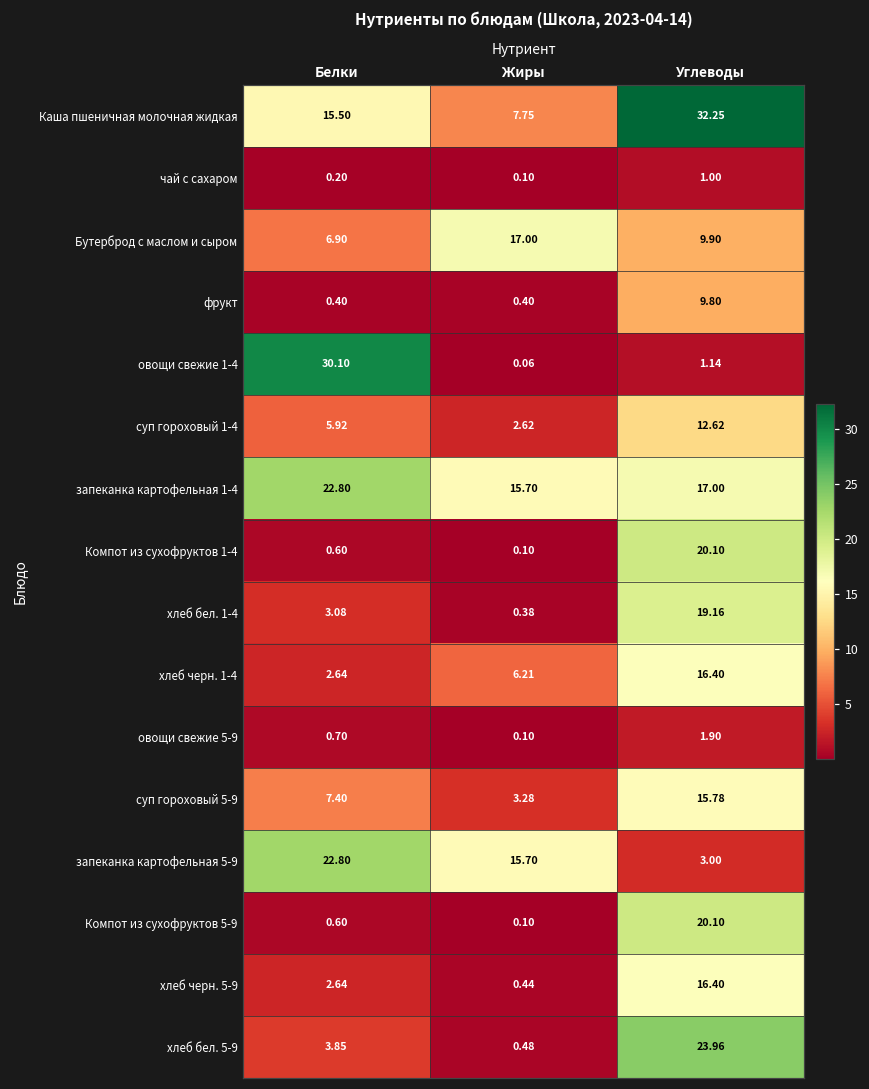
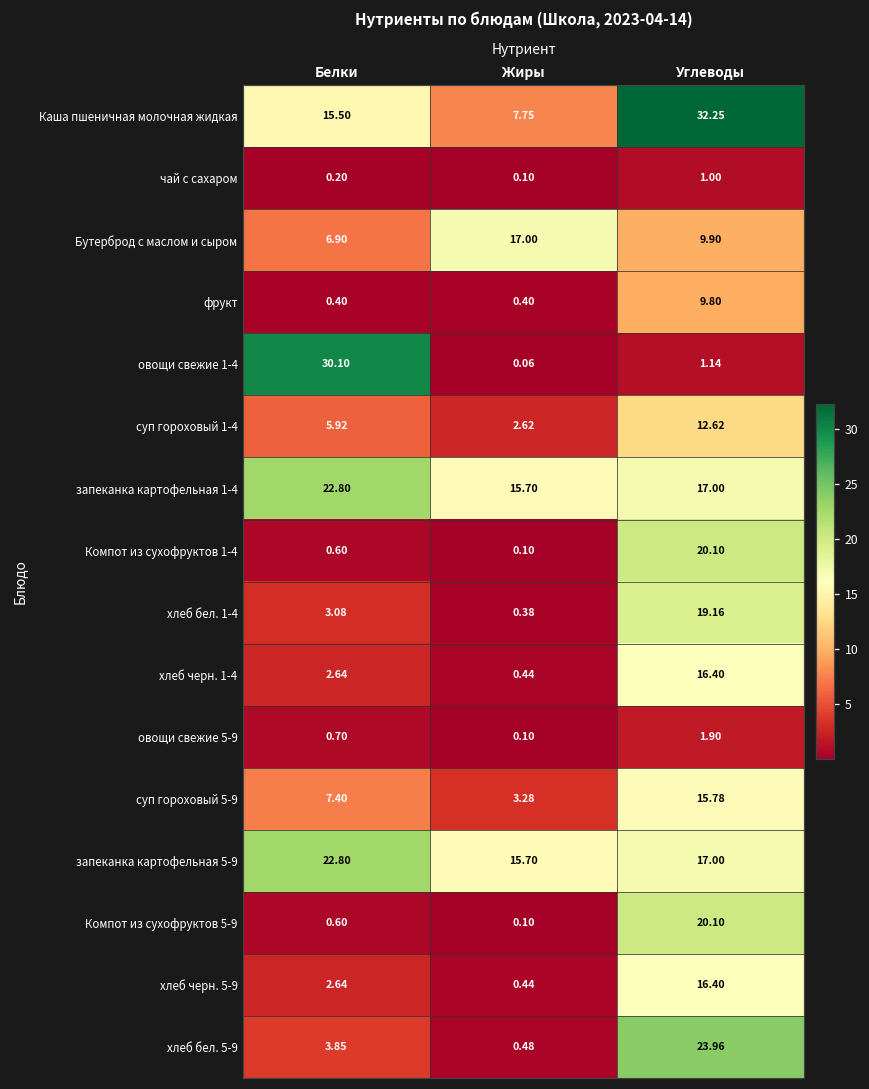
хлеб черн. 1-4, Жиры: 6.21 -> 0.44
запеканка картофельная 5-9, Углеводы: 3.00 -> 17.00
